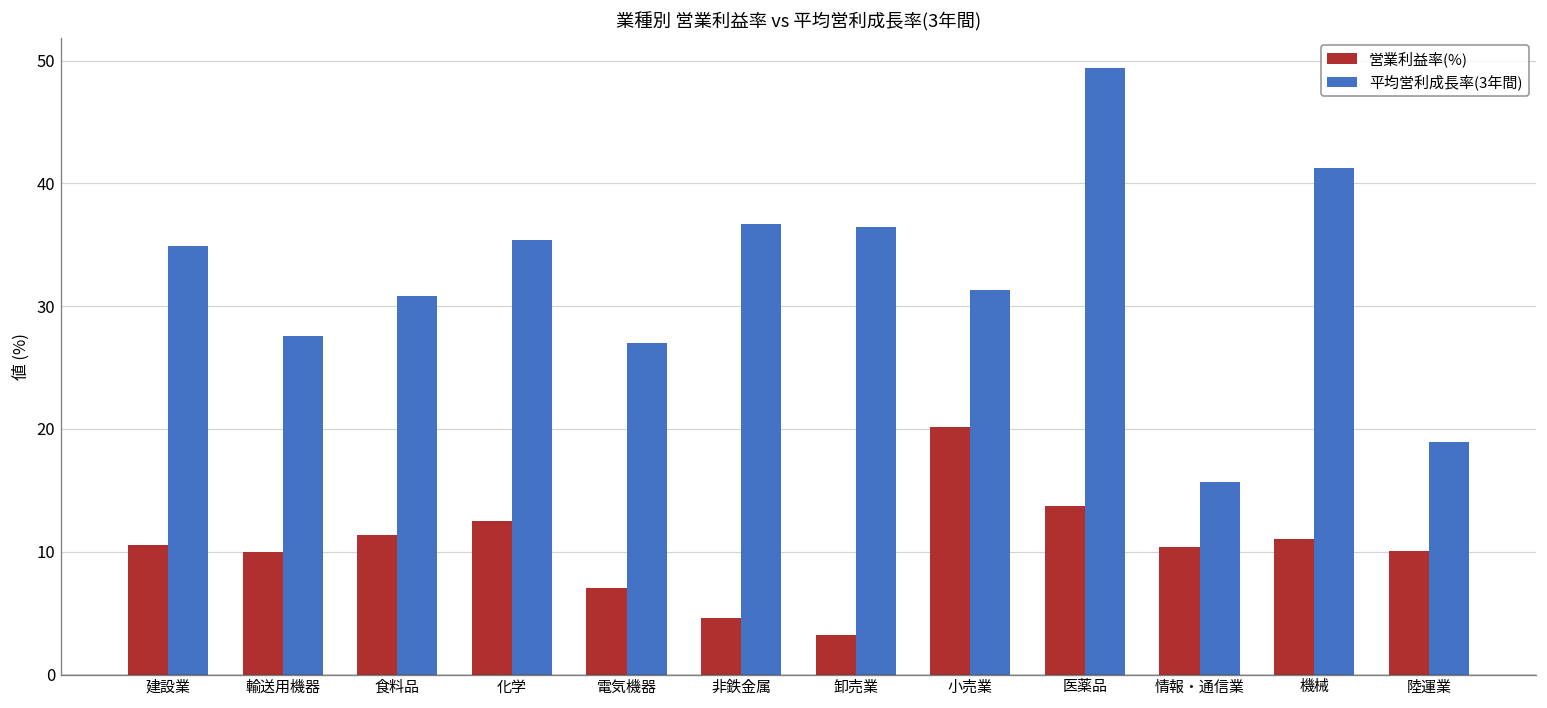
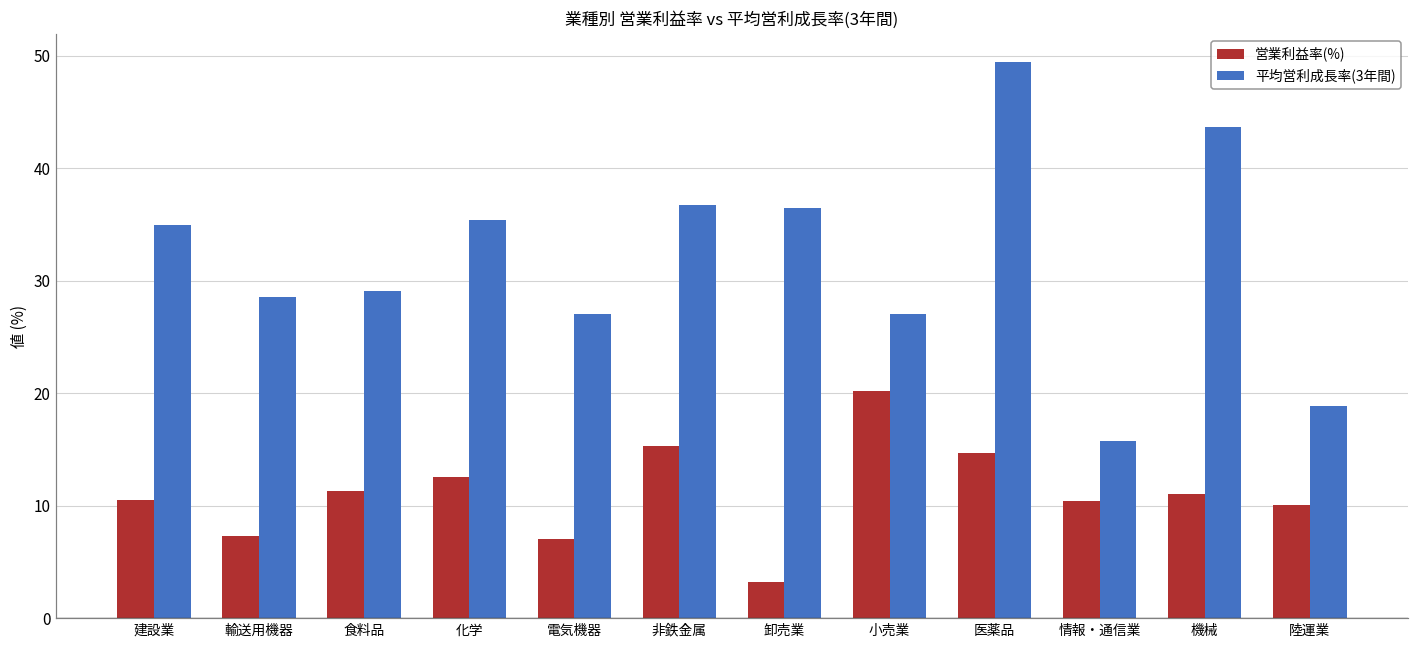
営業利益率(%), 輸送用機器: 10.0 -> 7.3
平均営利成長率(3年間), 輸送用機器: 27.6 -> 28.6
平均営利成長率(3年間), 食料品: 30.8 -> 29.1
営業利益率(%), 非鉄金属: 4.6 -> 15.3
平均営利成長率(3年間), 小売業: 31.3 -> 27.1
営業利益率(%), 医薬品: 13.7 -> 14.7
平均営利成長率(3年間), 機械: 41.2 -> 43.6
